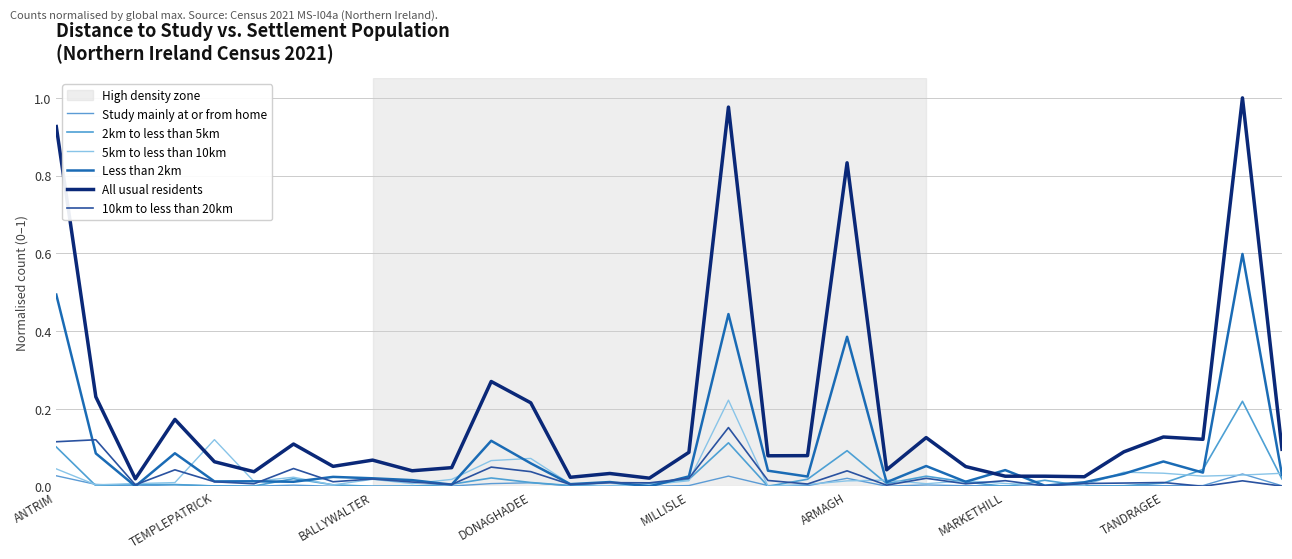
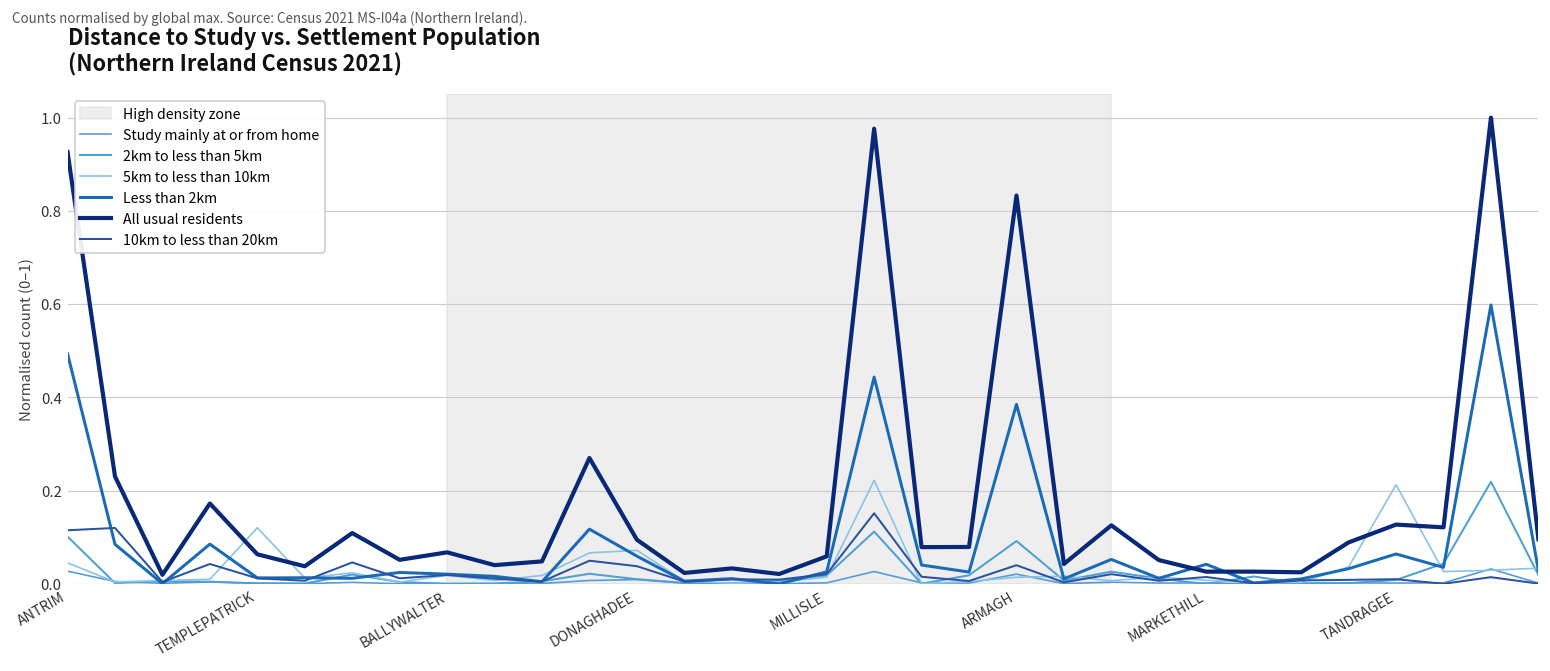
All usual residents, DONAGHADEE: 0.22 -> 0.09
All usual residents, MILLISLE: 0.09 -> 0.06
5km to less than 10km, TANDRAGEE: 0.03 -> 0.21
